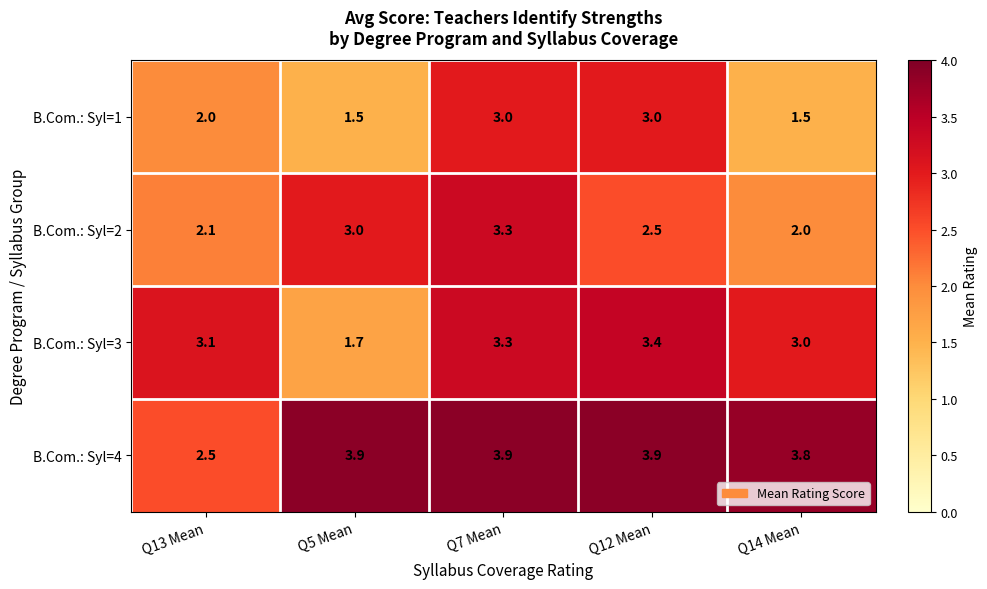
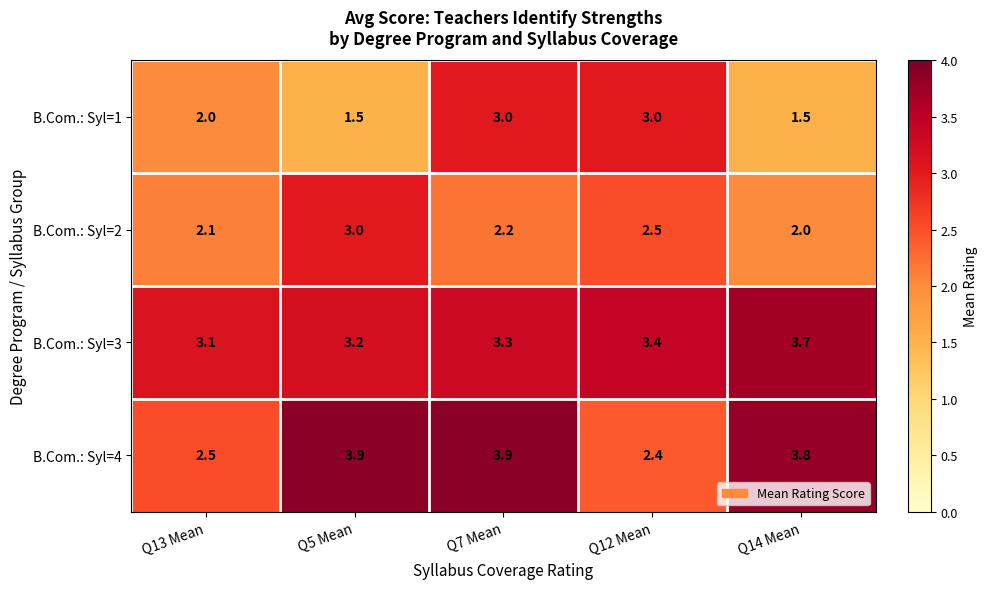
B.Com.: Syl=2, Q7 Mean: 3.3 -> 2.2
B.Com.: Syl=3, Q5 Mean: 1.7 -> 3.2
B.Com.: Syl=3, Q14 Mean: 3.0 -> 3.7
B.Com.: Syl=4, Q12 Mean: 3.9 -> 2.4
